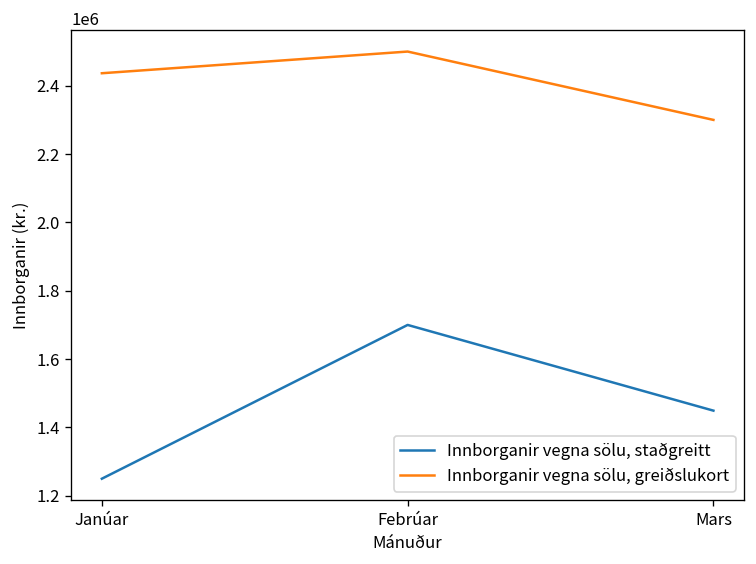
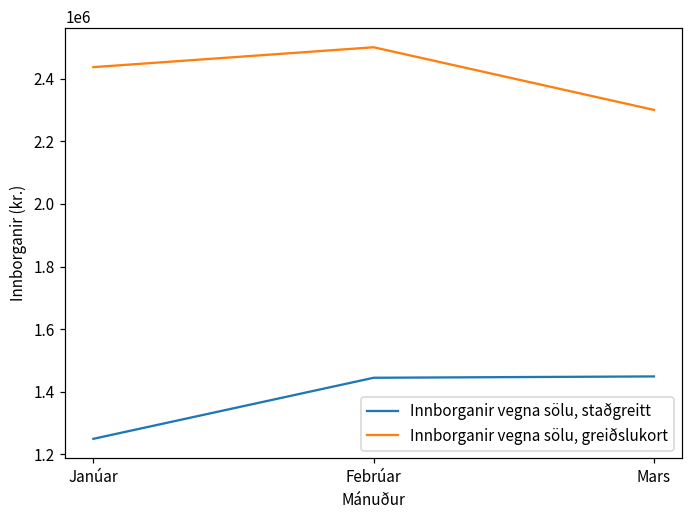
Innborganir vegna sölu, staðgreitt, Febrúar: 1700000 -> 1440000
